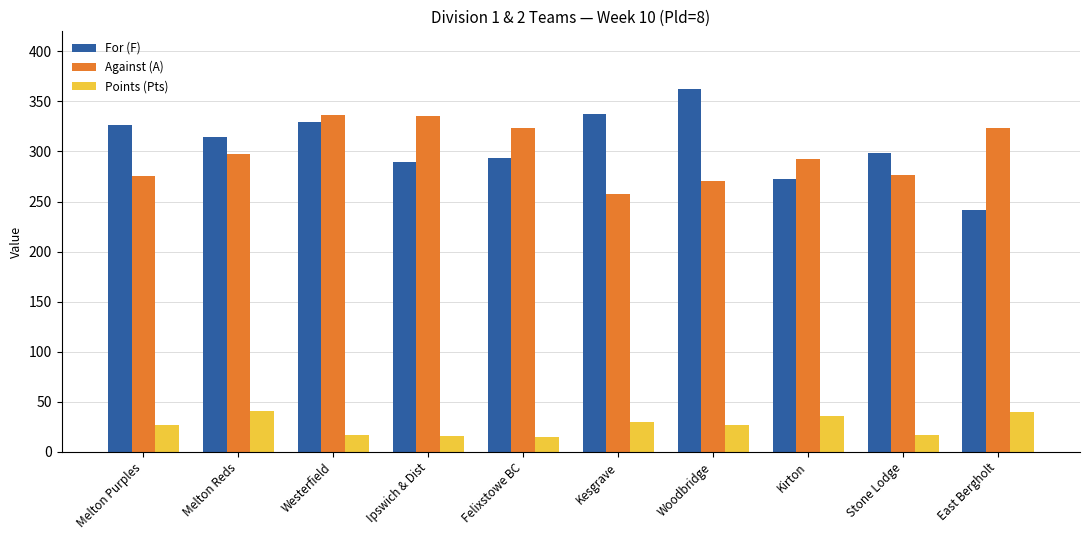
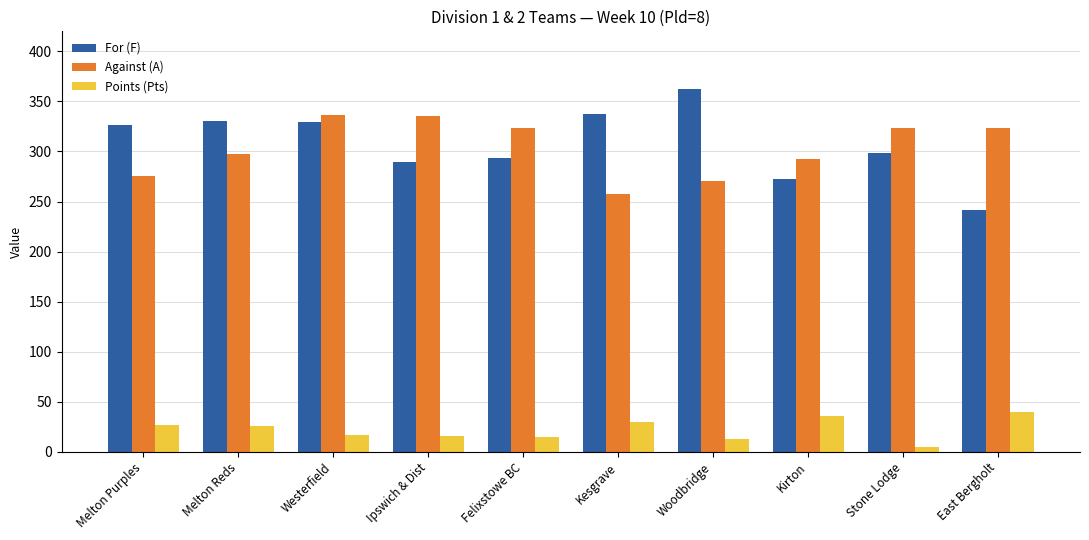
For (F), Melton Reds: 314 -> 330
Points (Pts), Melton Reds: 41 -> 26
Points (Pts), Woodbridge: 27 -> 13
Against (A), Stone Lodge: 277 -> 323
Points (Pts), Stone Lodge: 17 -> 4
